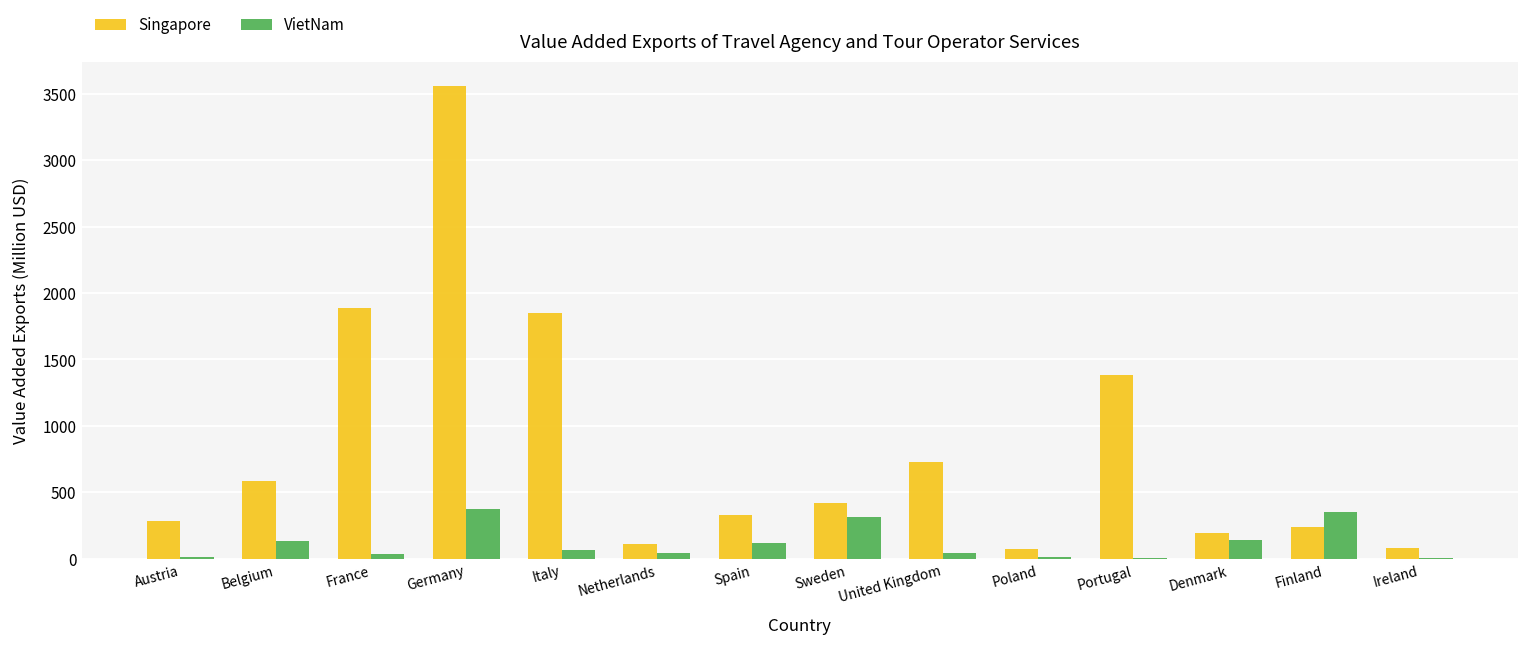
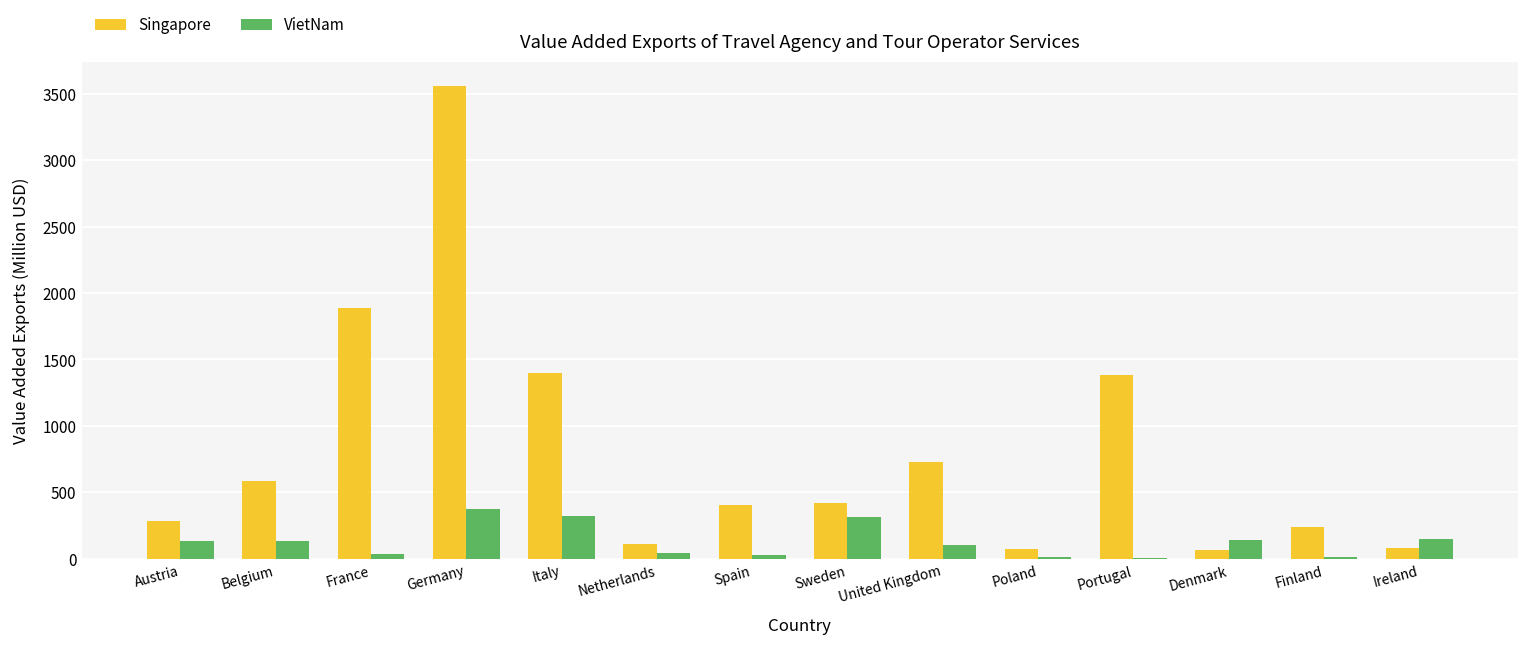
VietNam, Austria: 10 -> 140
Singapore, Italy: 1850 -> 1400
VietNam, Italy: 60 -> 320
Singapore, Spain: 330 -> 400
VietNam, Spain: 120 -> 30
VietNam, United Kingdom: 40 -> 110
Singapore, Denmark: 190 -> 70
VietNam, Finland: 350 -> 10
VietNam, Ireland: 10 -> 150
